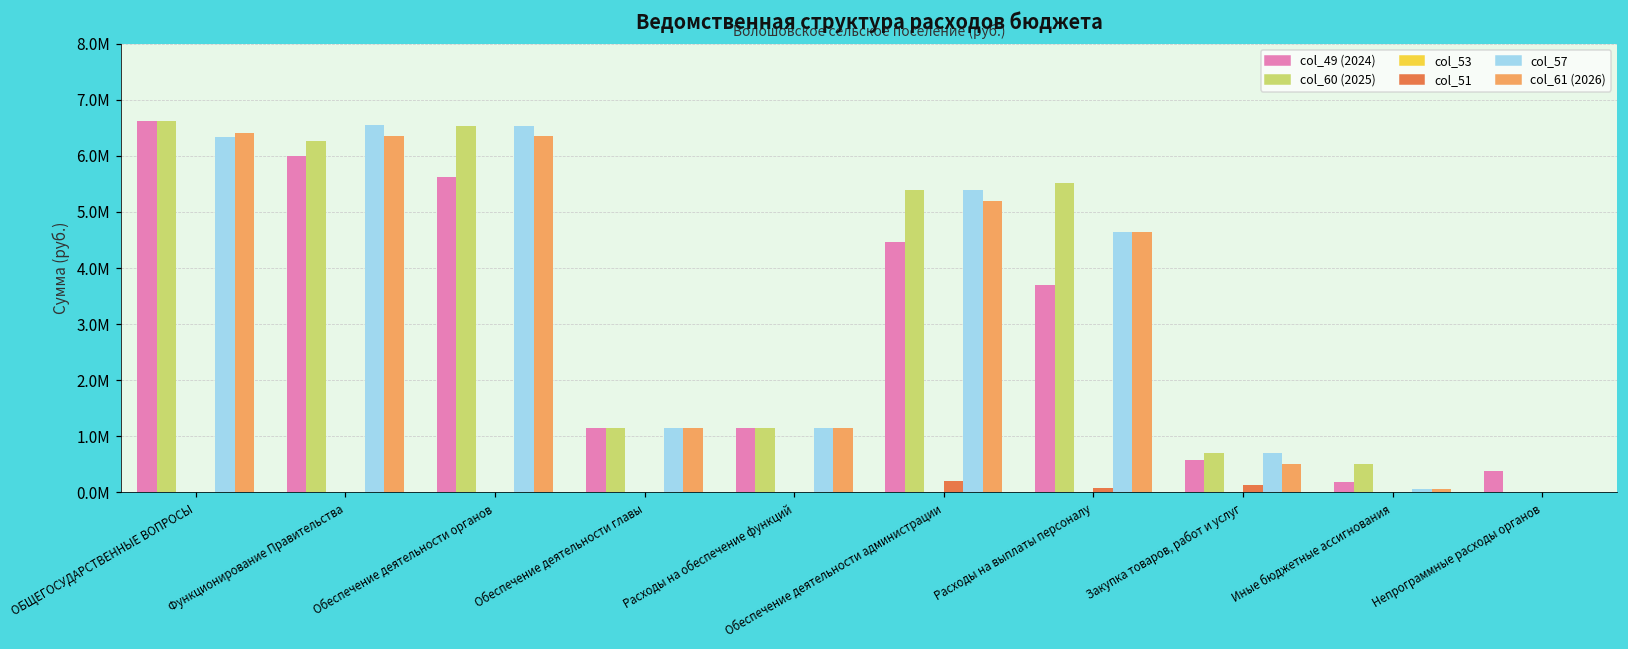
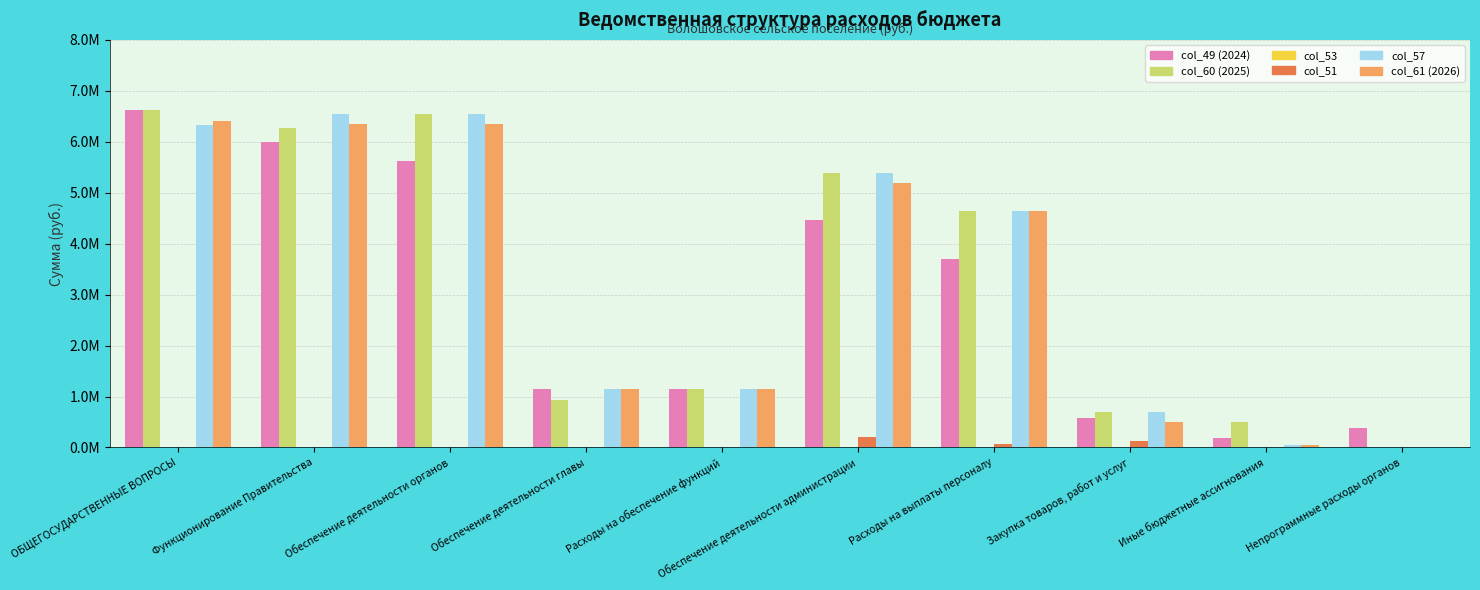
col_60 (2025), Обеспечение деятельности главы: 1200000 -> 900000
col_60 (2025), Расходы на выплаты персоналу: 5500000 -> 4600000
